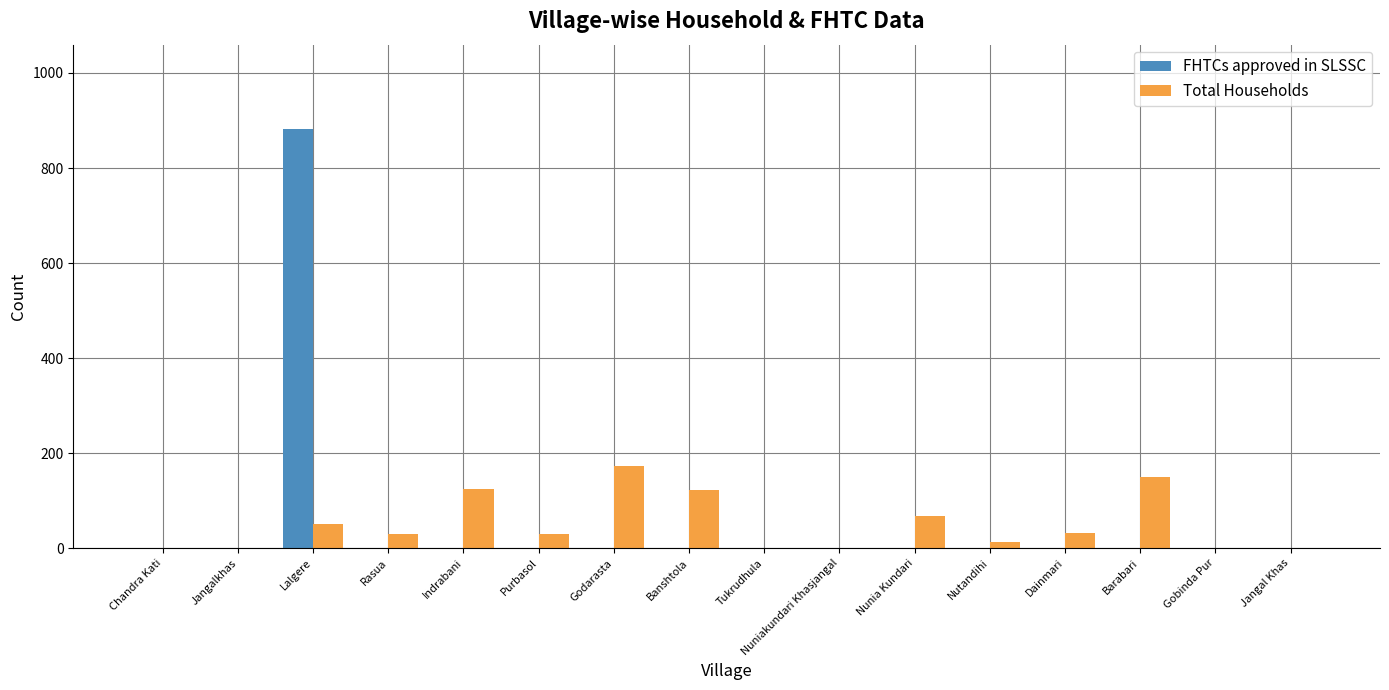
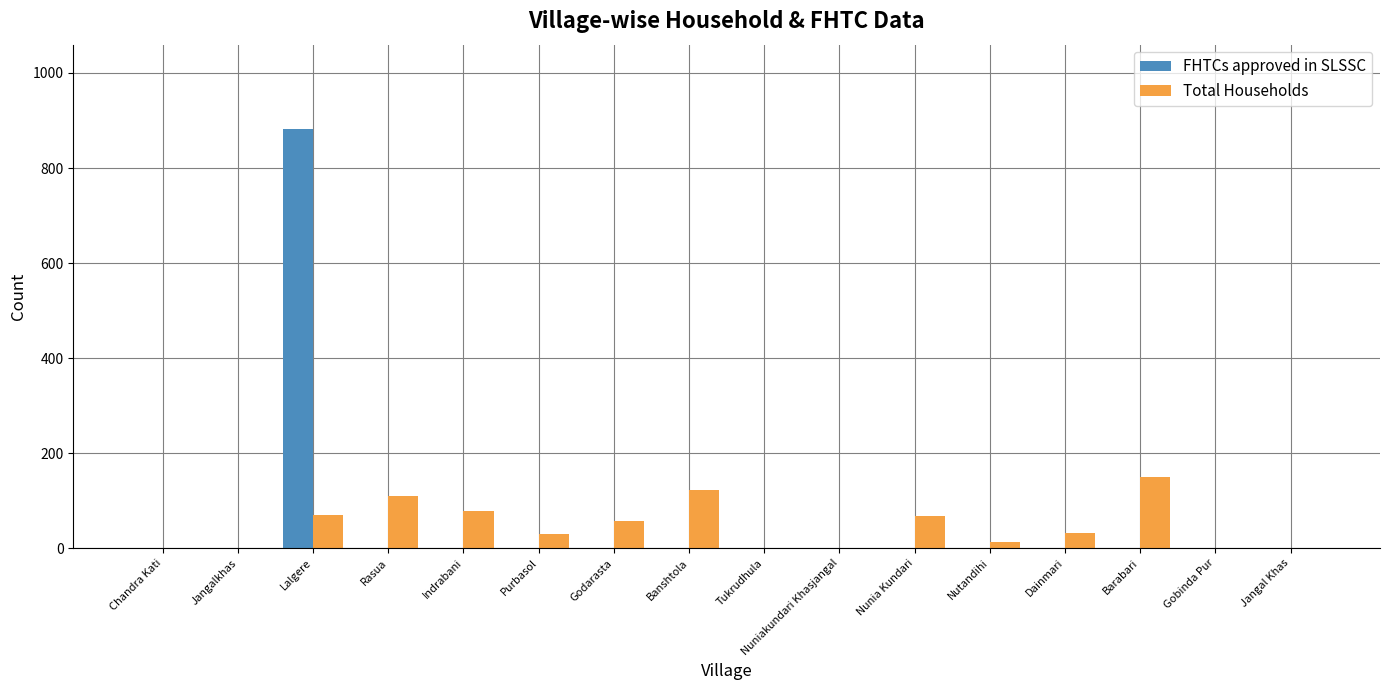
Total Households, Lalgere: 50 -> 70
Total Households, Rasua: 30 -> 110
Total Households, Indrabani: 120 -> 80
Total Households, Godarasta: 170 -> 60
